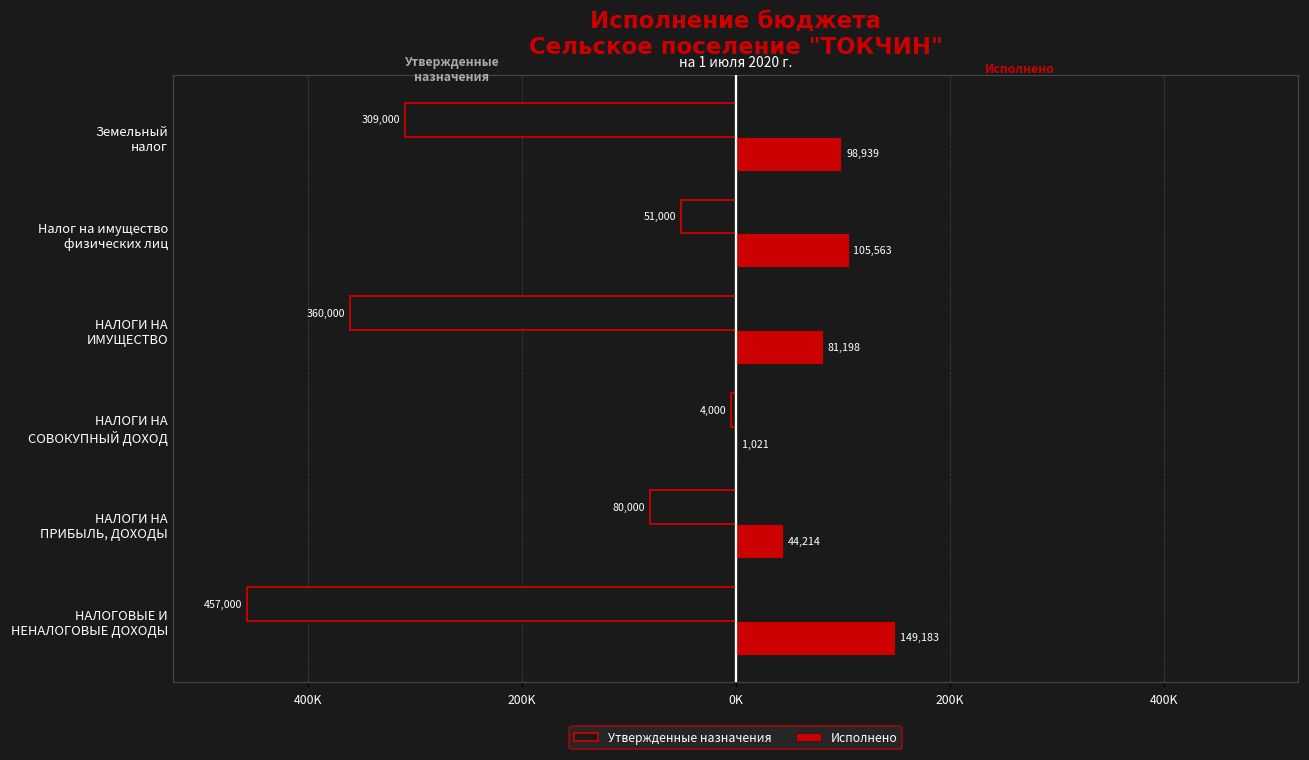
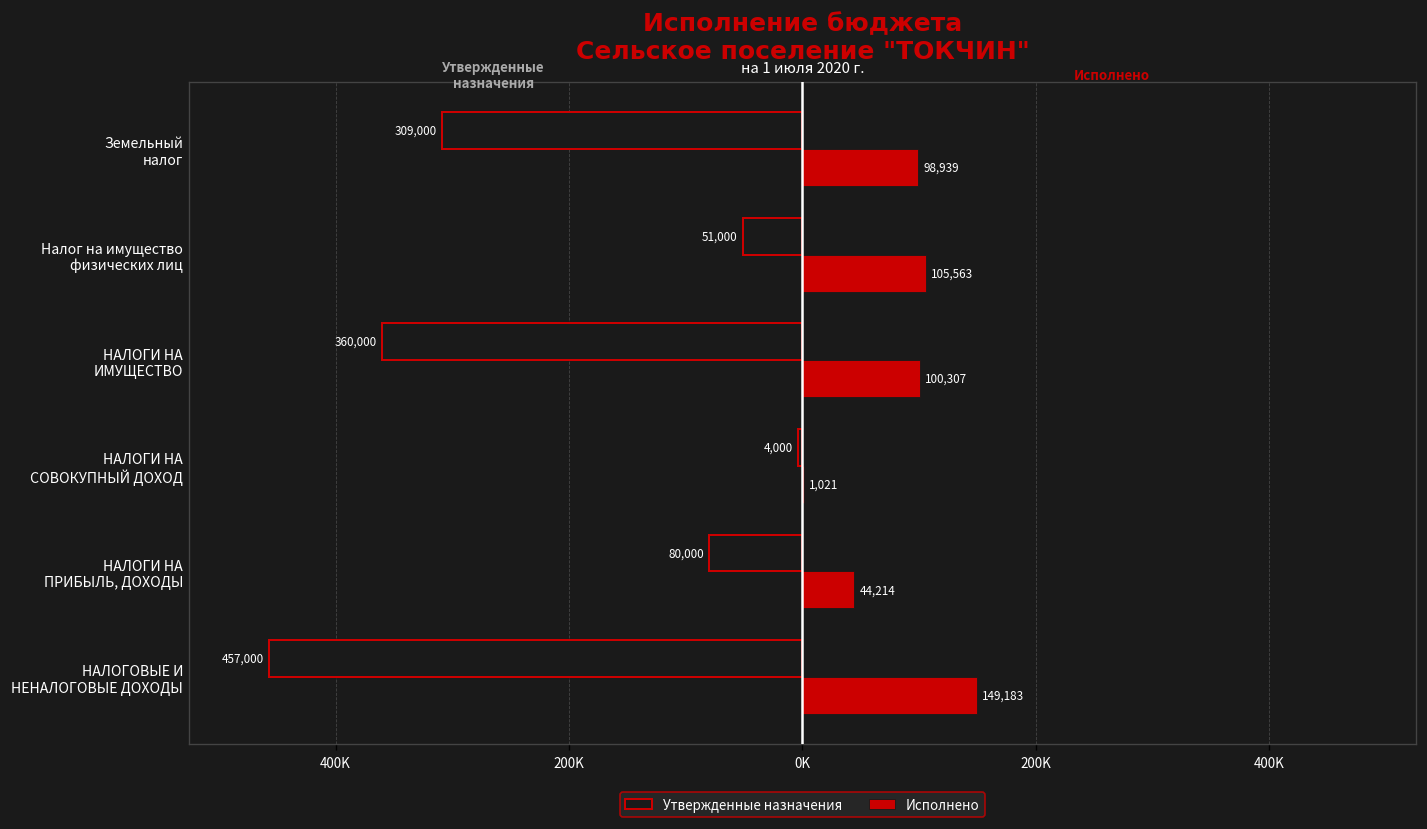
Исполнено, НАЛОГИ НА ИМУЩЕСТВО: 81,198 -> 100,307
